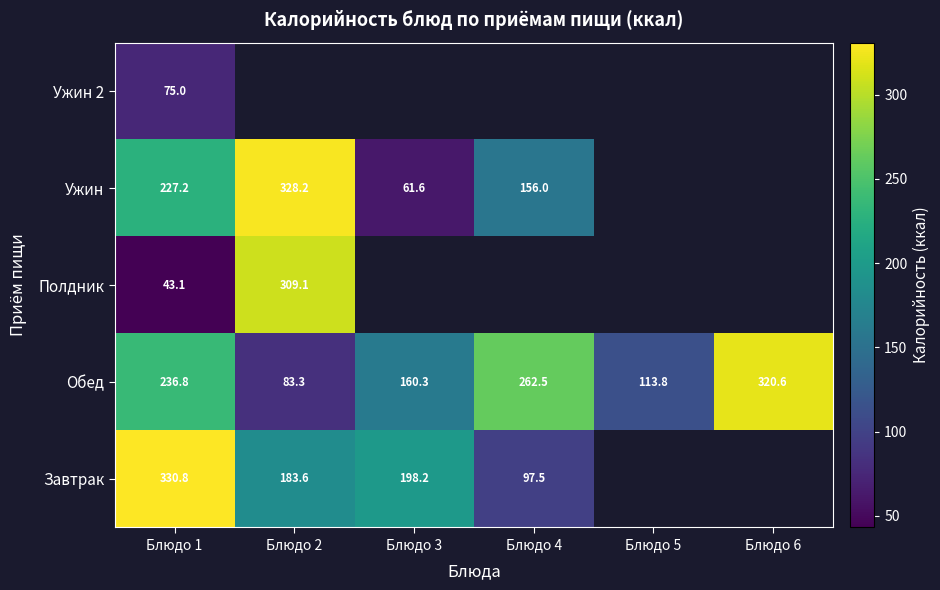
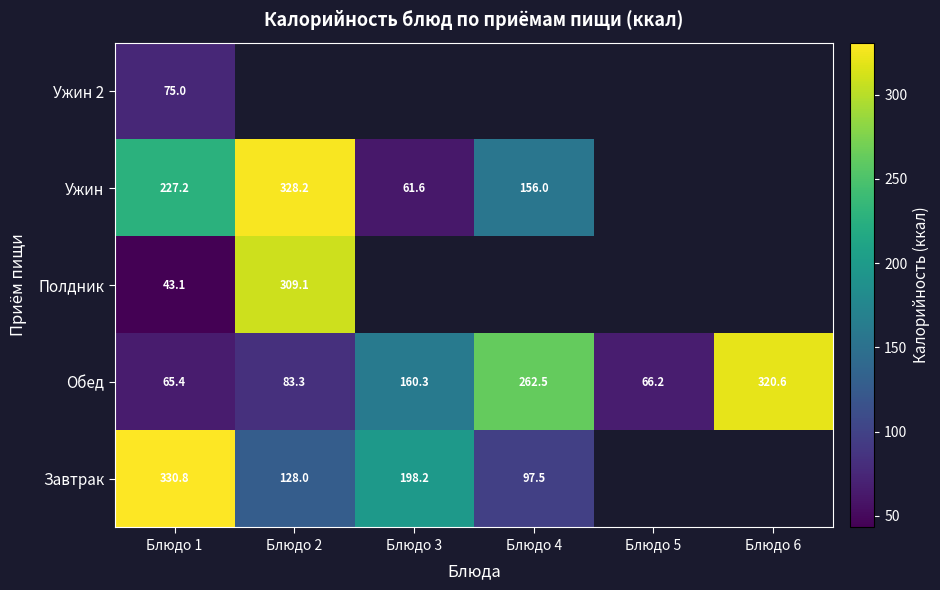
Обед, Блюдо 1: 236.8 -> 65.4
Обед, Блюдо 5: 113.8 -> 66.2
Завтрак, Блюдо 2: 183.6 -> 128.0
